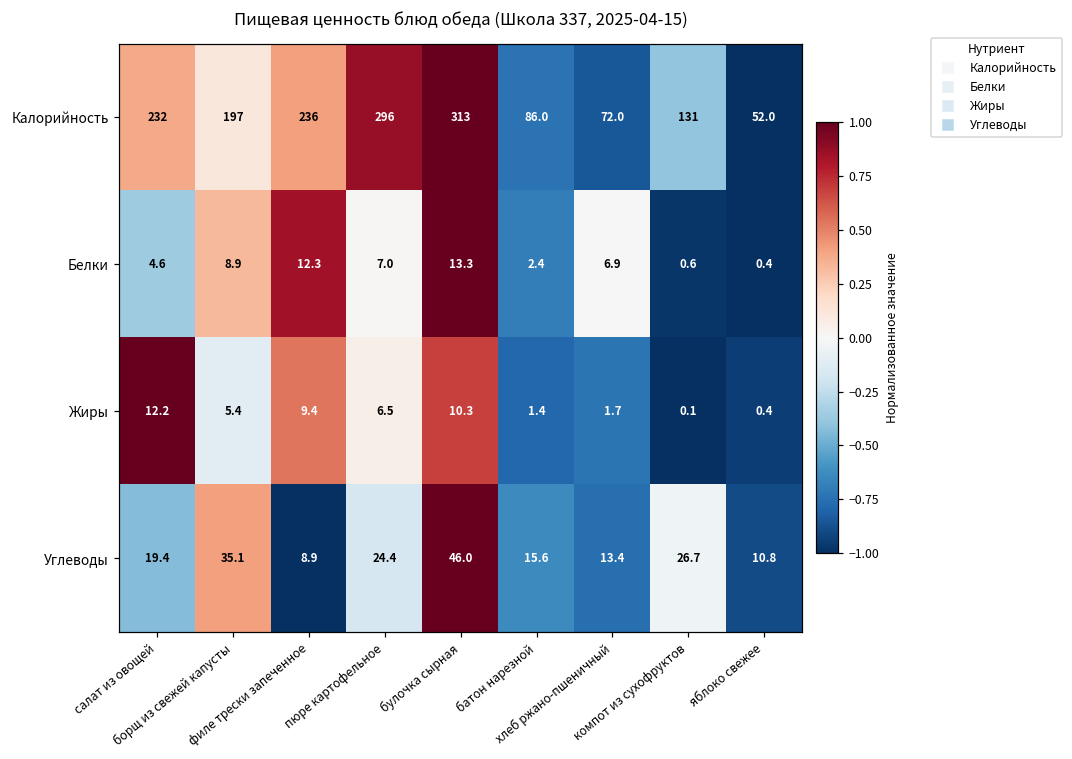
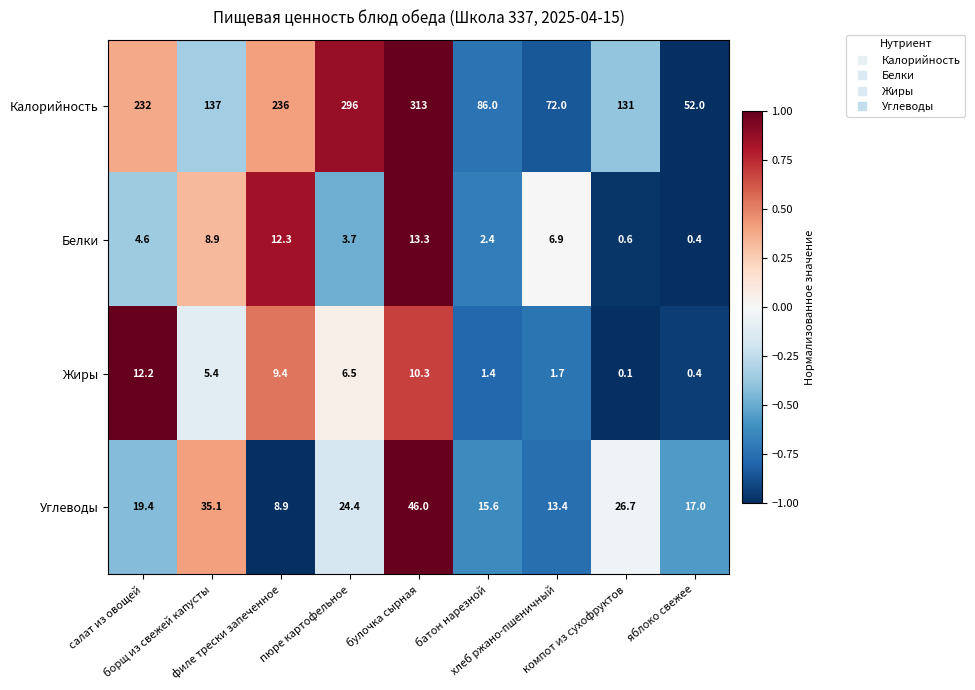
Калорийность, борщ из свежей капусты: 197 -> 137
Белки, пюре картофельное: 7.0 -> 3.7
Углеводы, яблоко свежее: 10.8 -> 17.0
